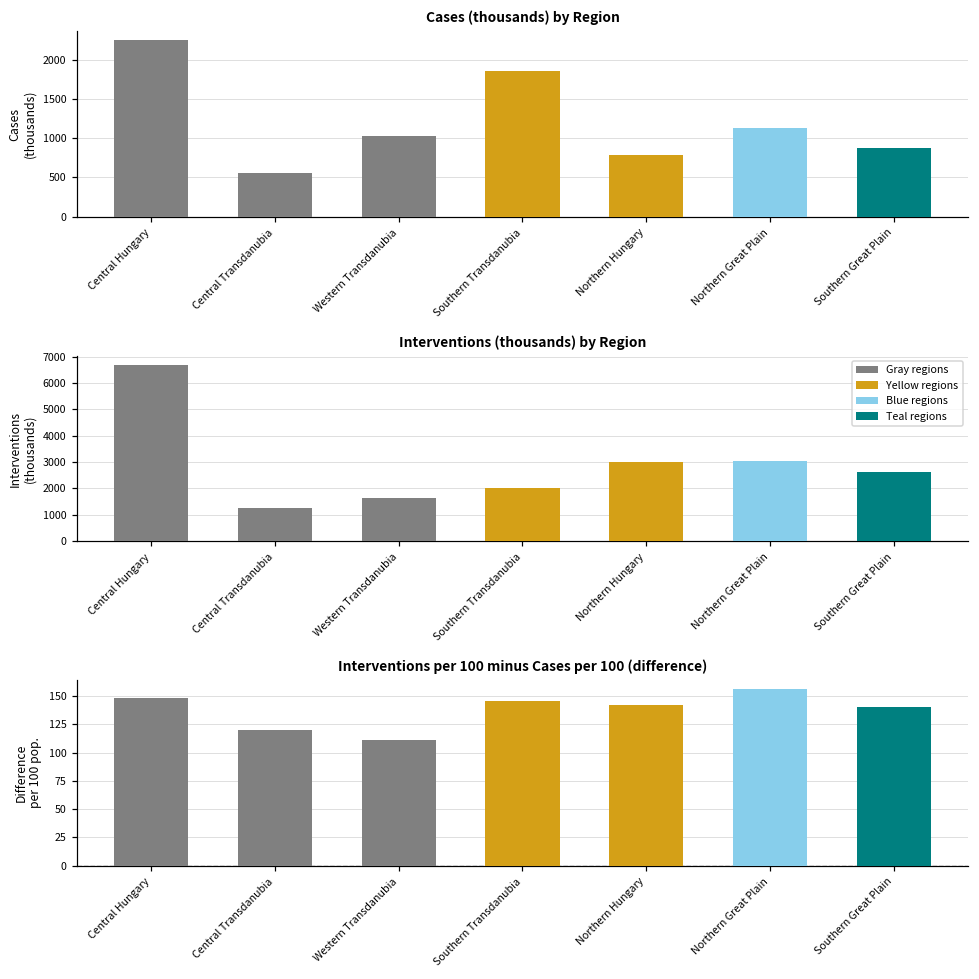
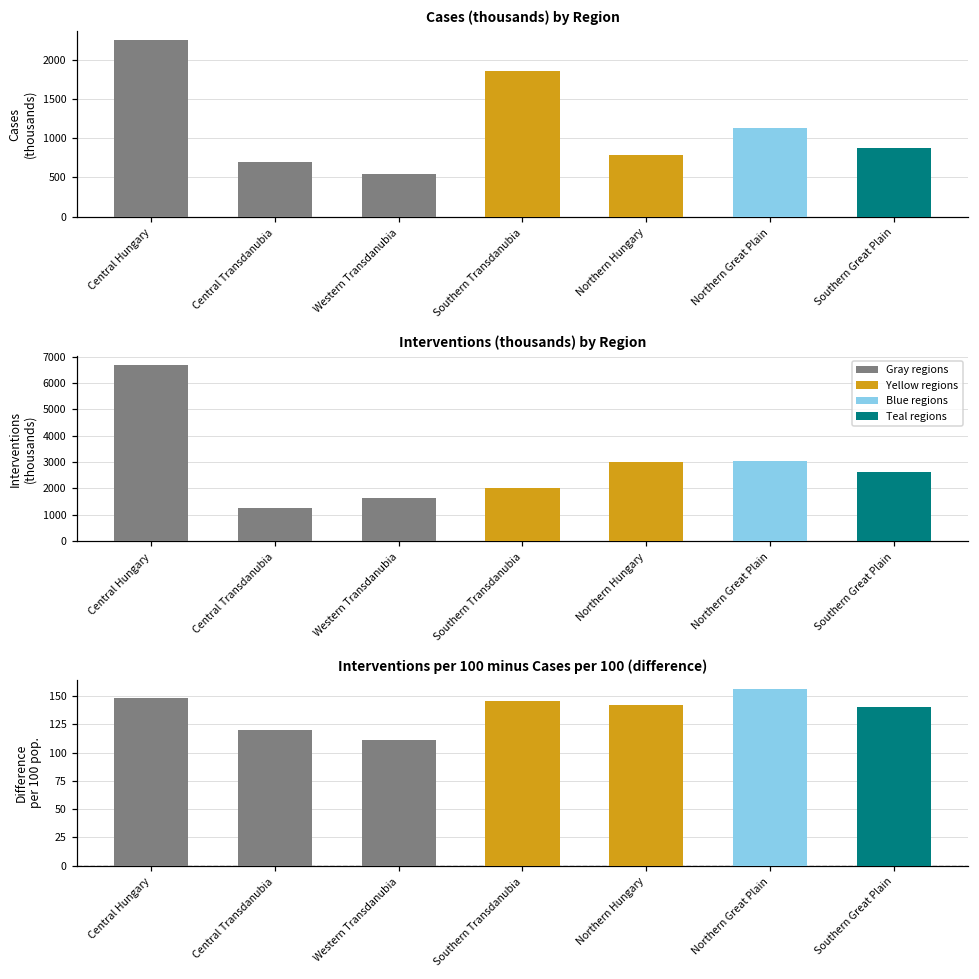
Cases (thousands) by Region, Central Transdanubia: 600 -> 700
Cases (thousands) by Region, Western Transdanubia: 1000 -> 500
